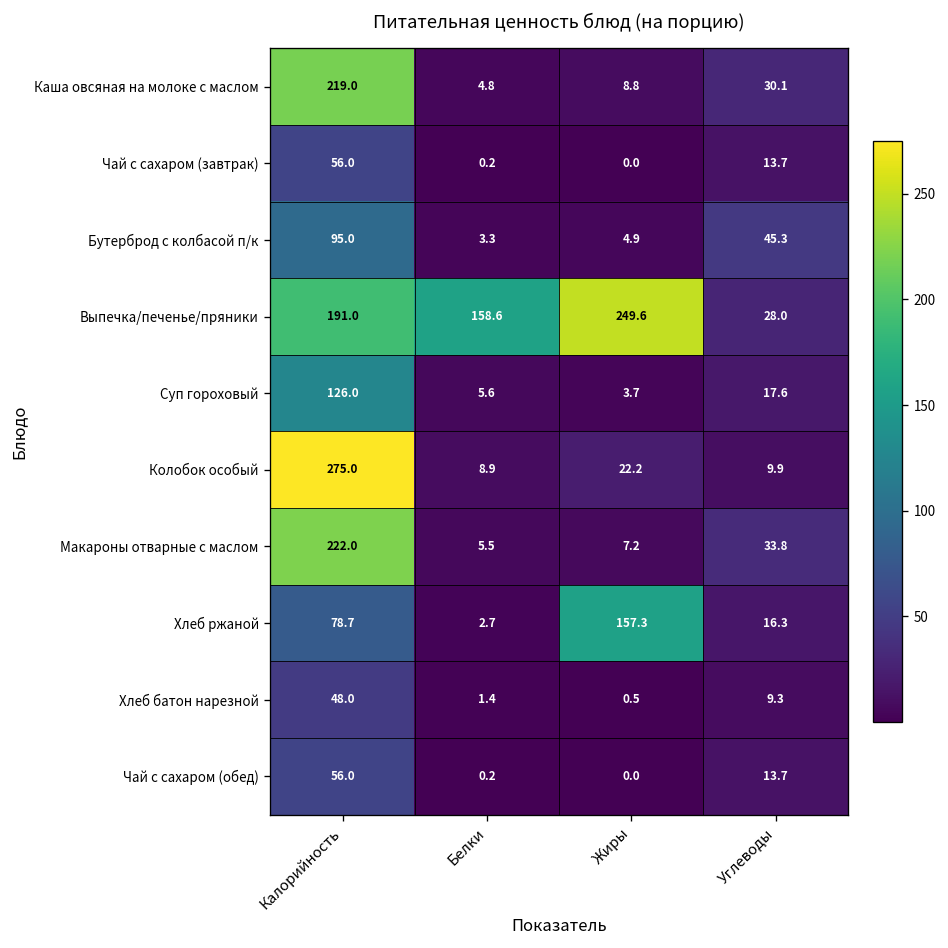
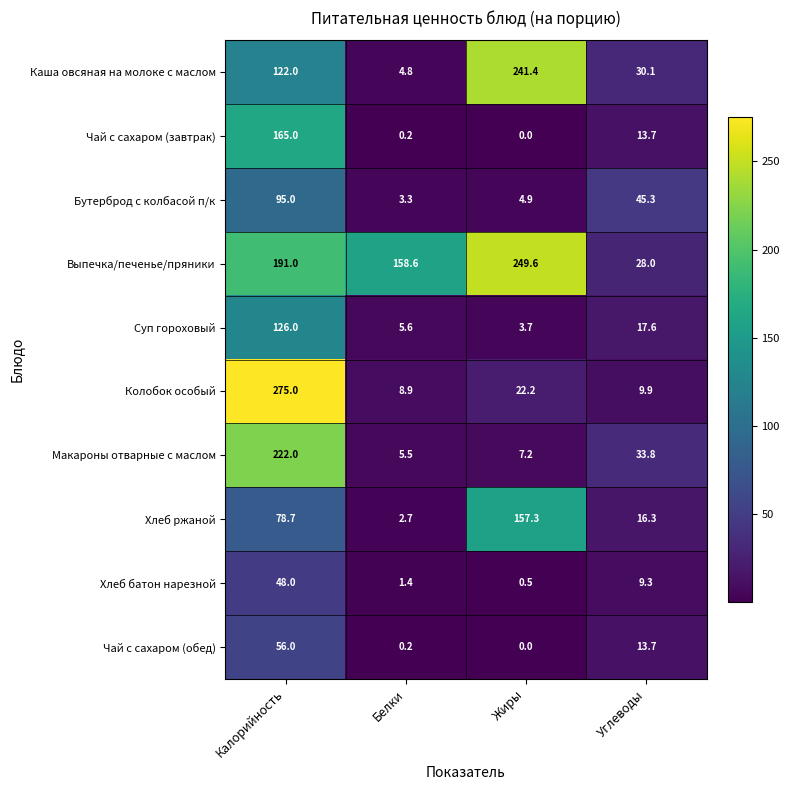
Каша овсяная на молоке с маслом, Калорийность: 219.0 -> 122.0
Каша овсяная на молоке с маслом, Жиры: 8.8 -> 241.4
Чай с сахаром (завтрак), Калорийность: 56.0 -> 165.0
